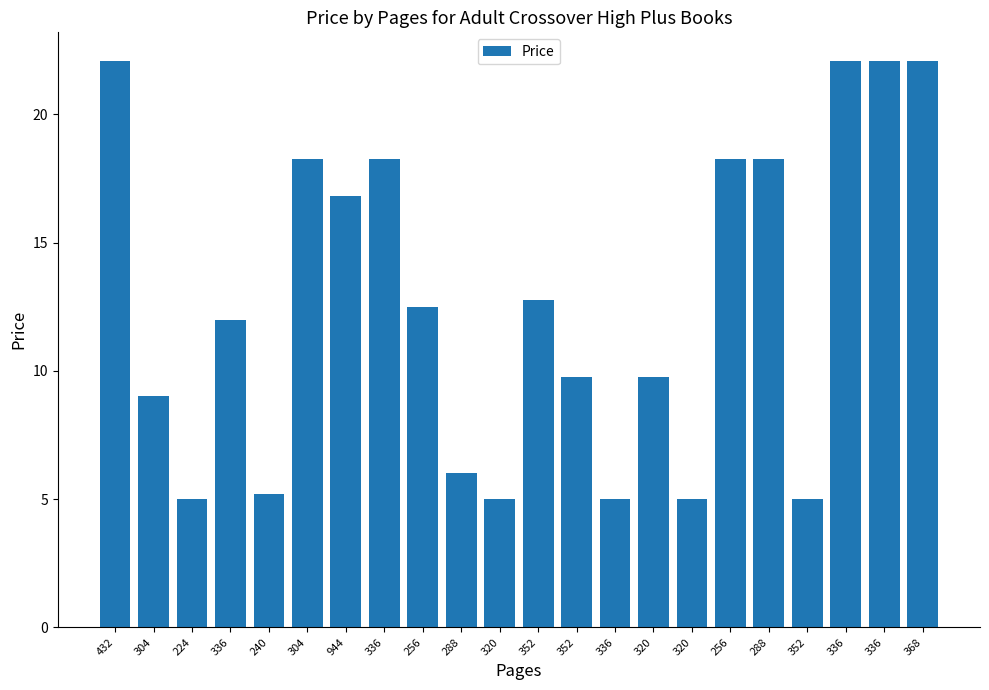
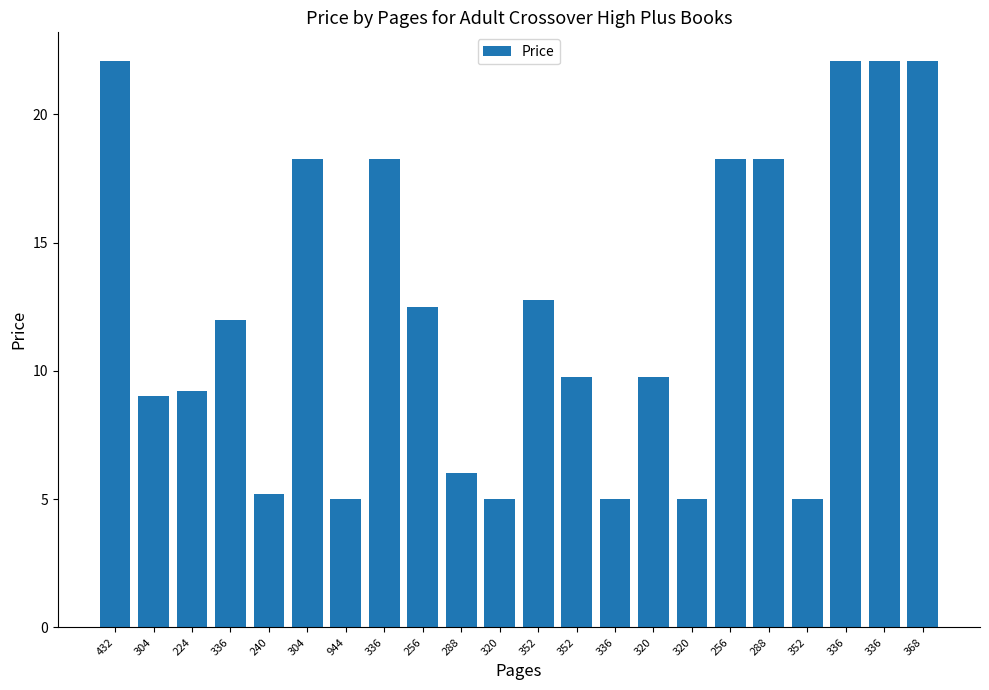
224: 5.0 -> 9.2
944: 16.8 -> 5.0
